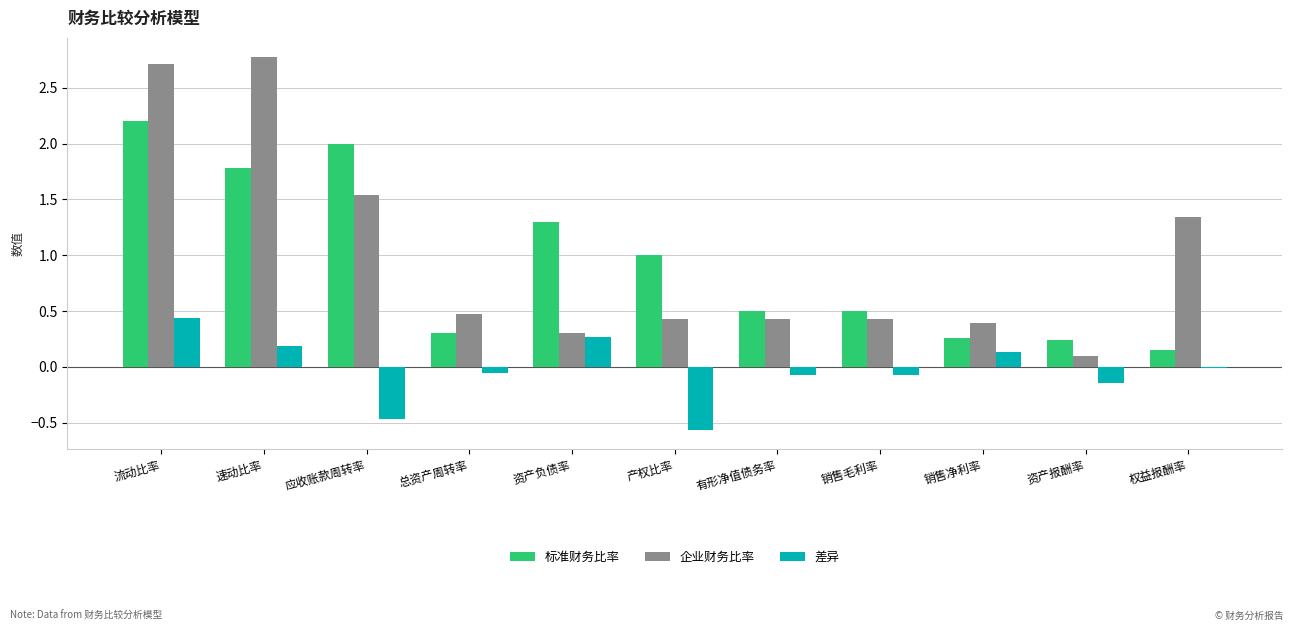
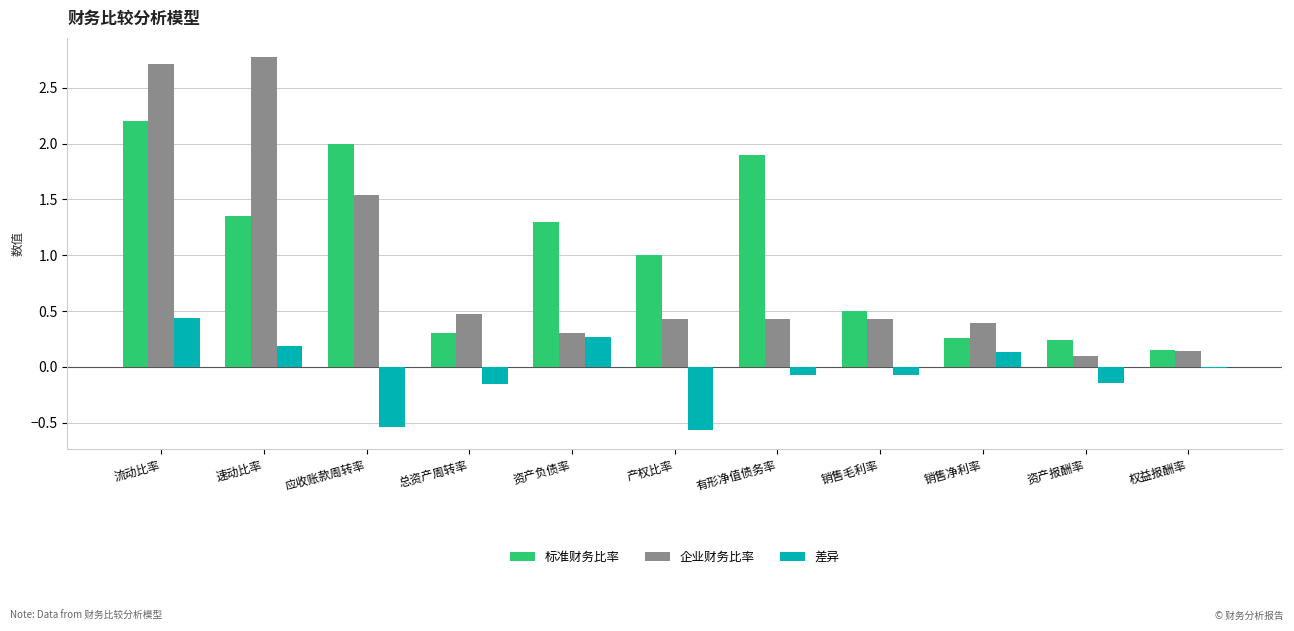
标准财务比率, 速动比率: 1.78 -> 1.35
差异, 应收账款周转率: -0.46 -> -0.54
差异, 总资产周转率: -0.05 -> -0.15
标准财务比率, 有形净值债务率: 0.5 -> 1.9
企业财务比率, 权益报酬率: 1.34 -> 0.14
